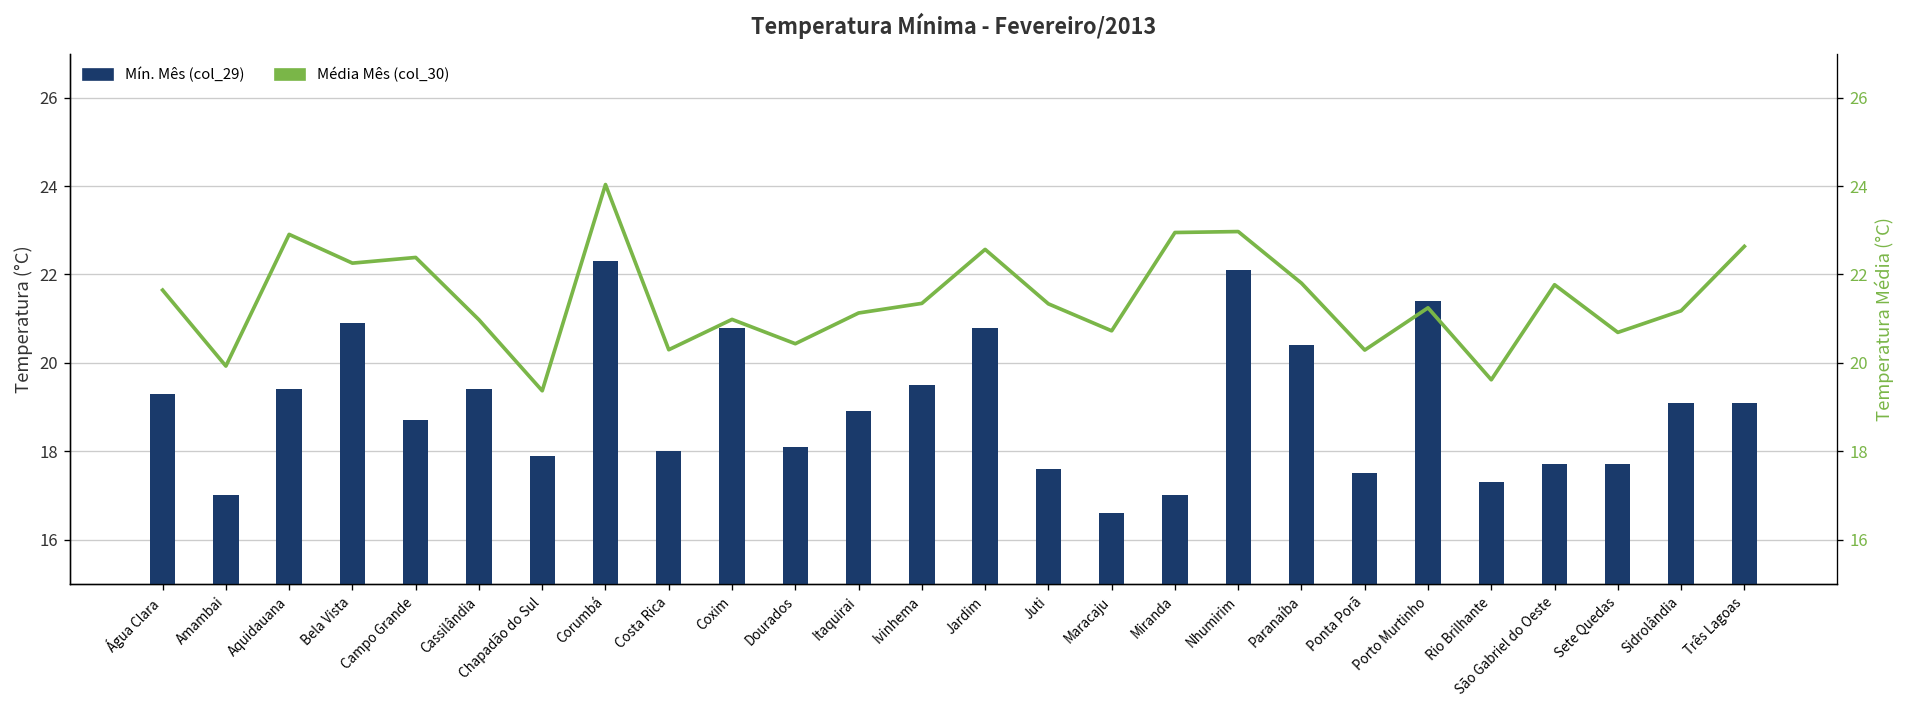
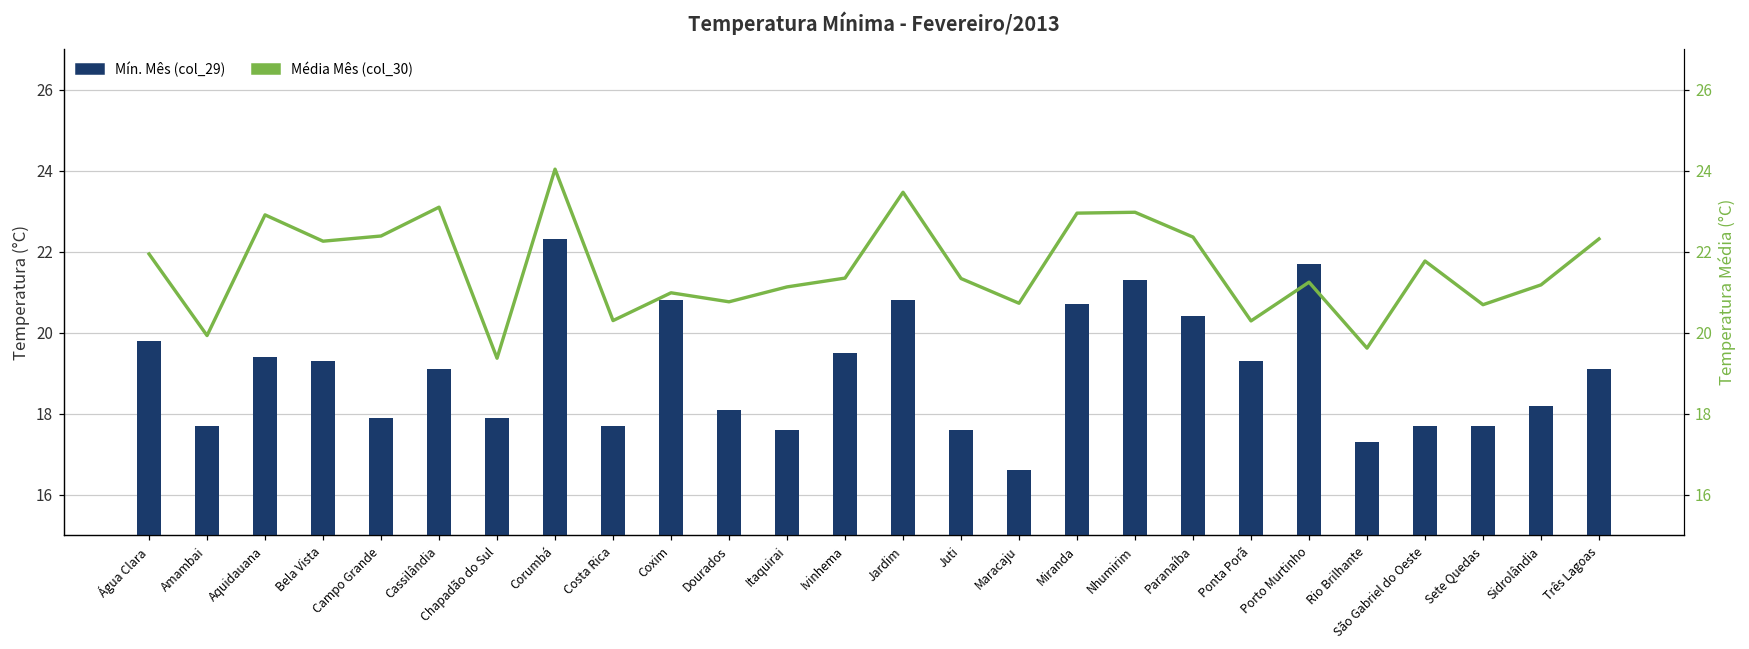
Mín. Mês (col_29), Água Clara: 19.3 -> 19.8
Mín. Mês (col_29), Amambai: 17.0 -> 17.7
Mín. Mês (col_29), Bela Vista: 20.9 -> 19.3
Mín. Mês (col_29), Campo Grande: 18.7 -> 17.9
Mín. Mês (col_29), Cassilândia: 19.4 -> 19.1
Mín. Mês (col_29), Costa Rica: 18.0 -> 17.7
Mín. Mês (col_29), Itaquirai: 18.9 -> 17.6
Mín. Mês (col_29), Miranda: 17.0 -> 20.7
Mín. Mês (col_29), Nhumirim: 22.1 -> 21.3
Mín. Mês (col_29), Ponta Porã: 17.5 -> 19.3
Mín. Mês (col_29), Porto Murtinho: 21.4 -> 21.7
Mín. Mês (col_29), Sidrolândia: 19.1 -> 18.2
Média Mês (col_30), Água Clara: 21.6 -> 21.9
Média Mês (col_30), Cassilândia: 21.0 -> 23.1
Média Mês (col_30), Dourados: 20.4 -> 20.8
Média Mês (col_30), Jardim: 22.6 -> 23.5
Média Mês (col_30), Paranaíba: 21.8 -> 22.4
Média Mês (col_30), Três Lagoas: 22.6 -> 22.3
